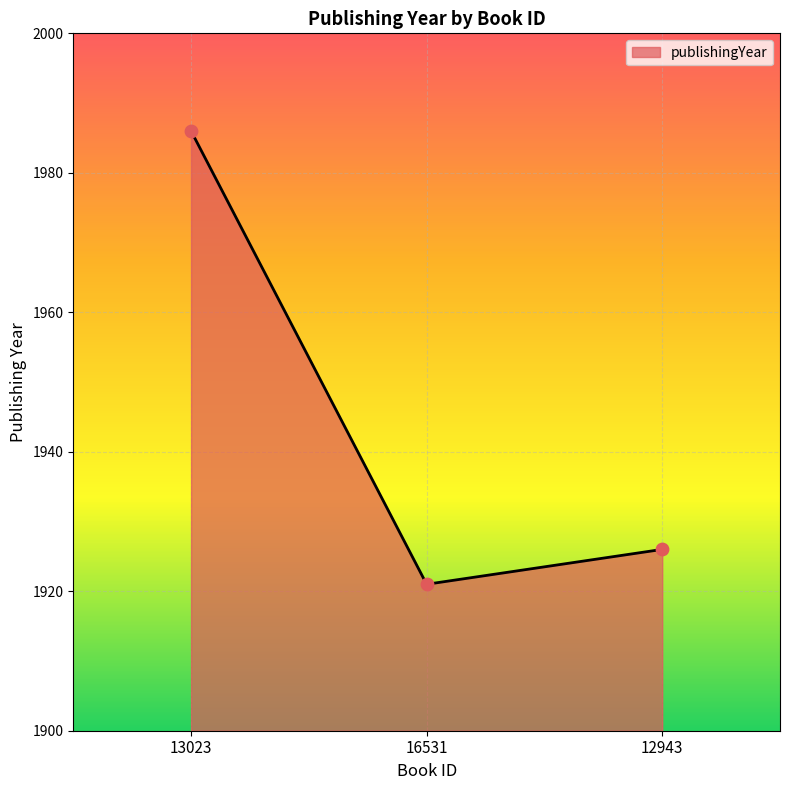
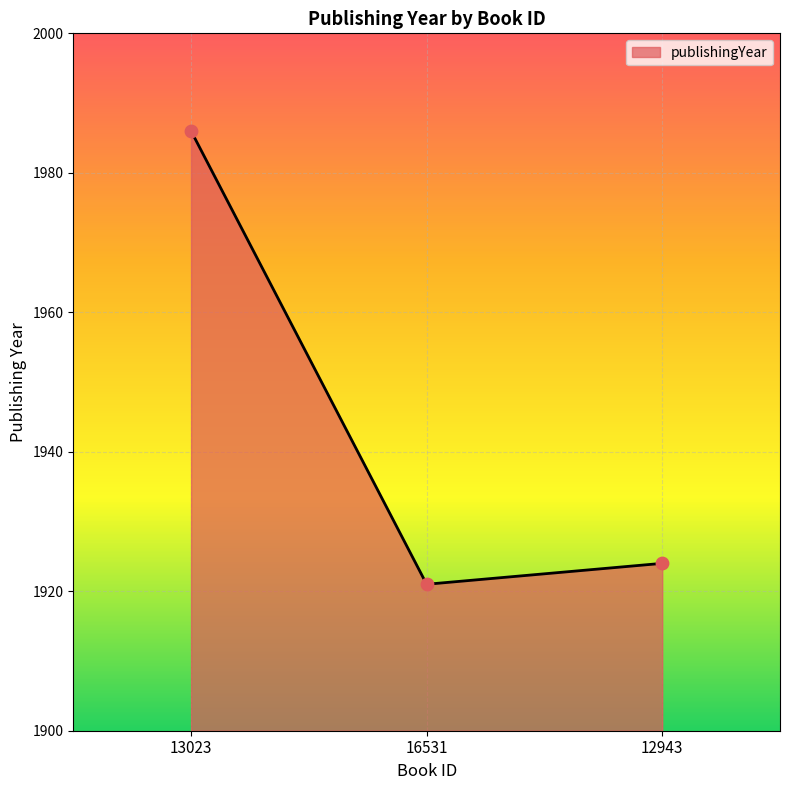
12943: 1926 -> 1924
